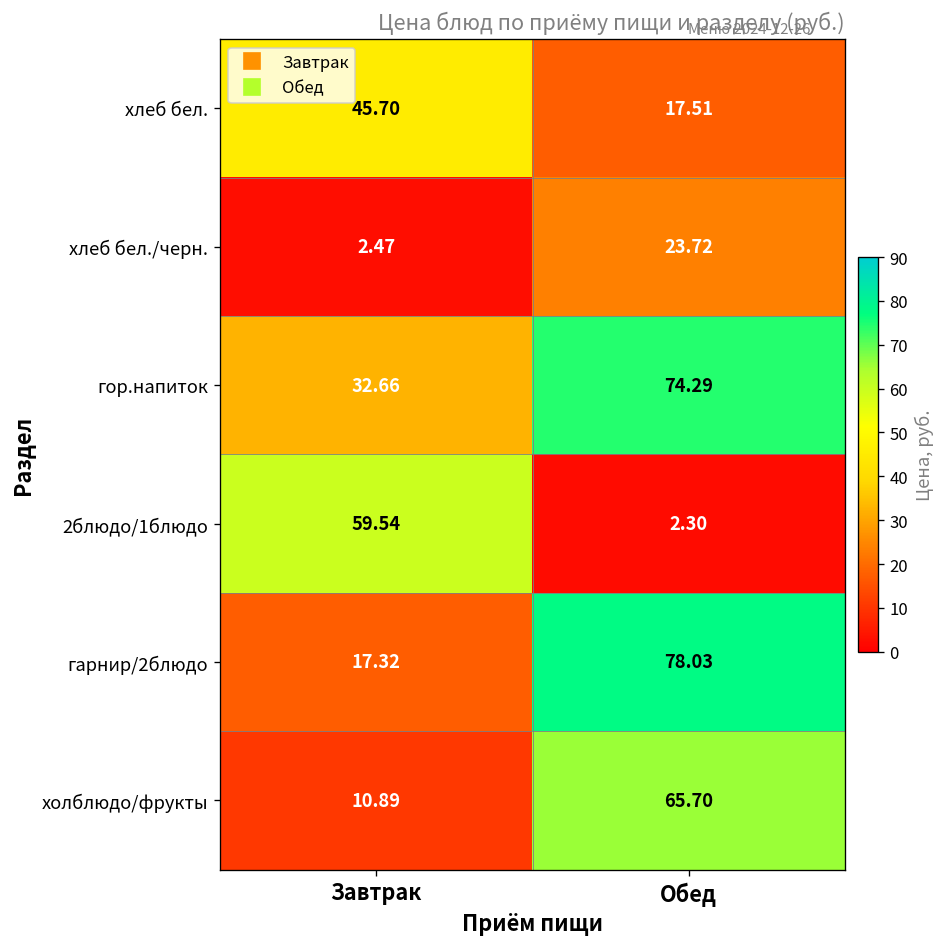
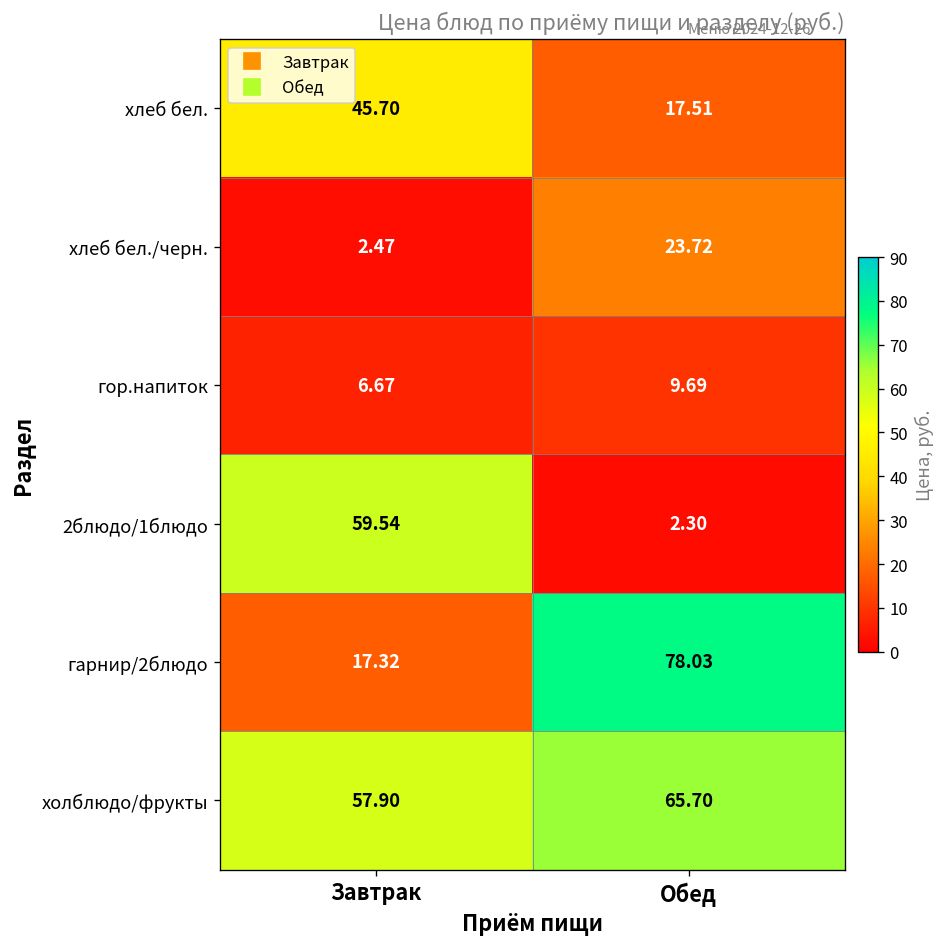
гор.напиток, Завтрак: 32.66 -> 6.67
гор.напиток, Обед: 74.29 -> 9.69
холблюдо/фрукты, Завтрак: 10.89 -> 57.90
